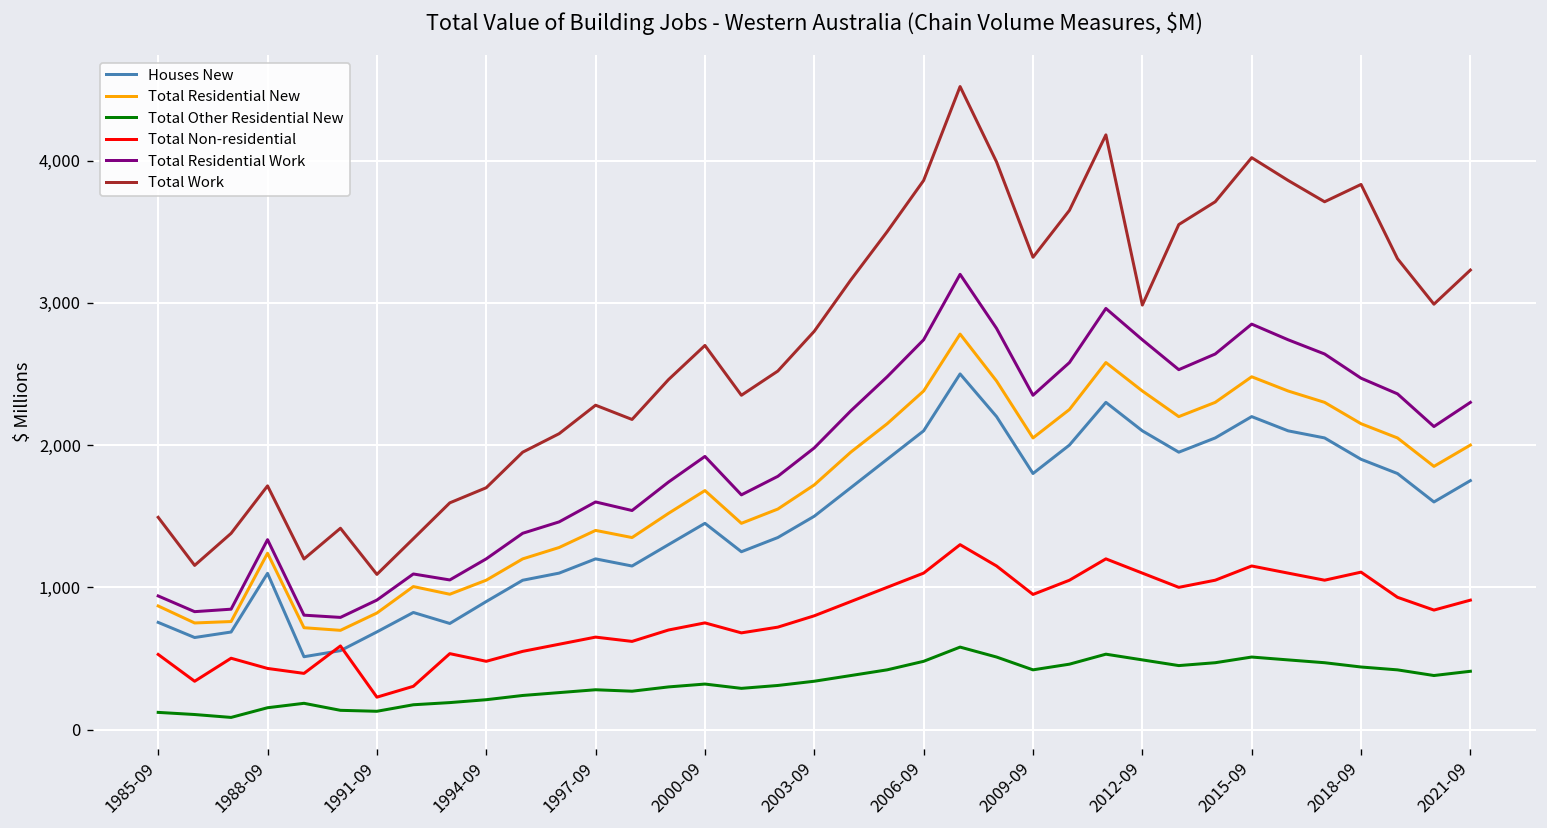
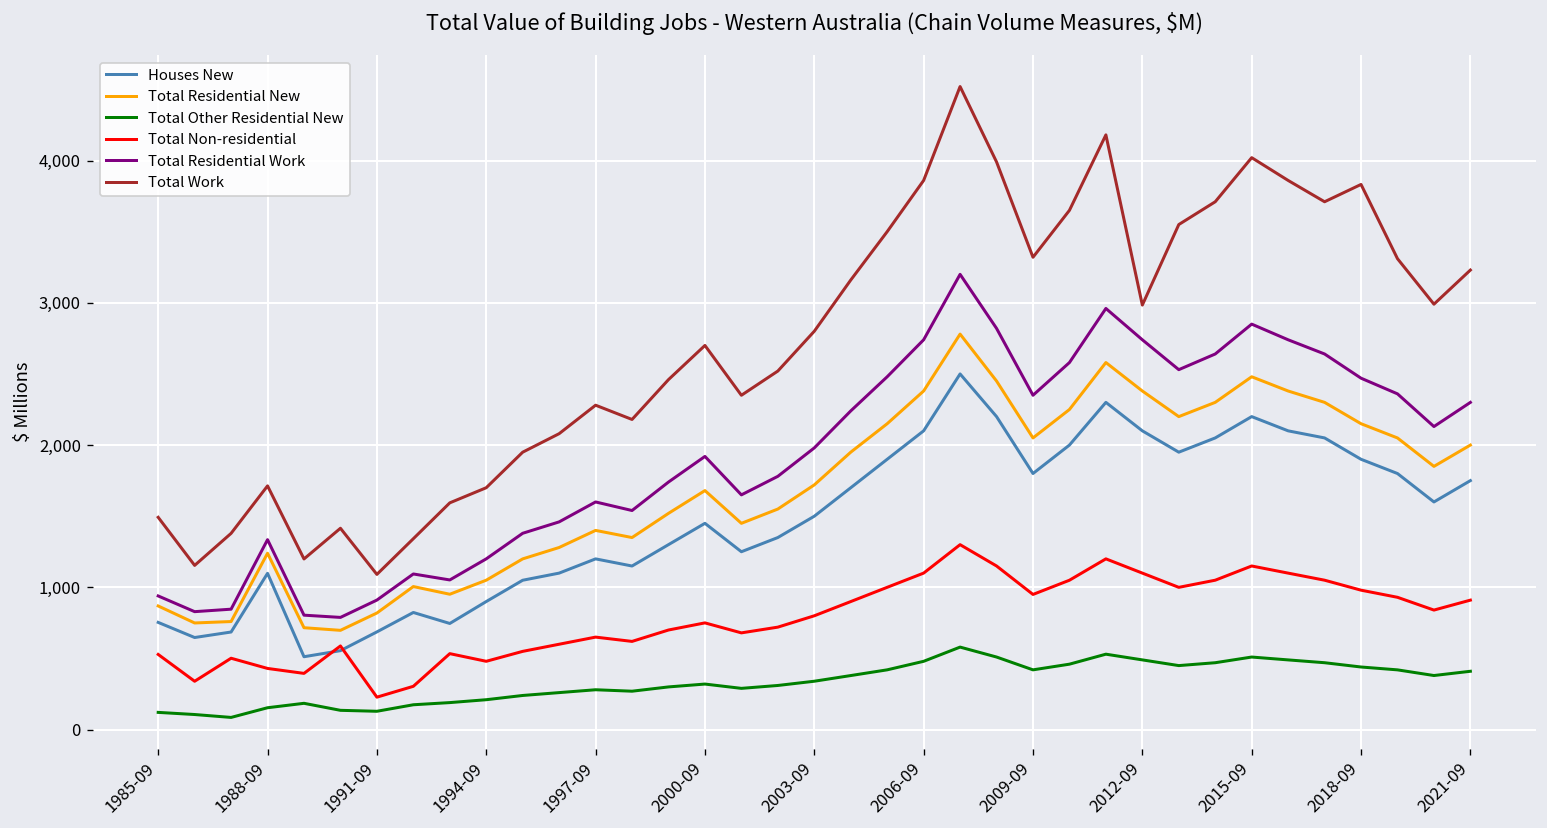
Total Non-residential, 2018-09: 1,110 -> 980
